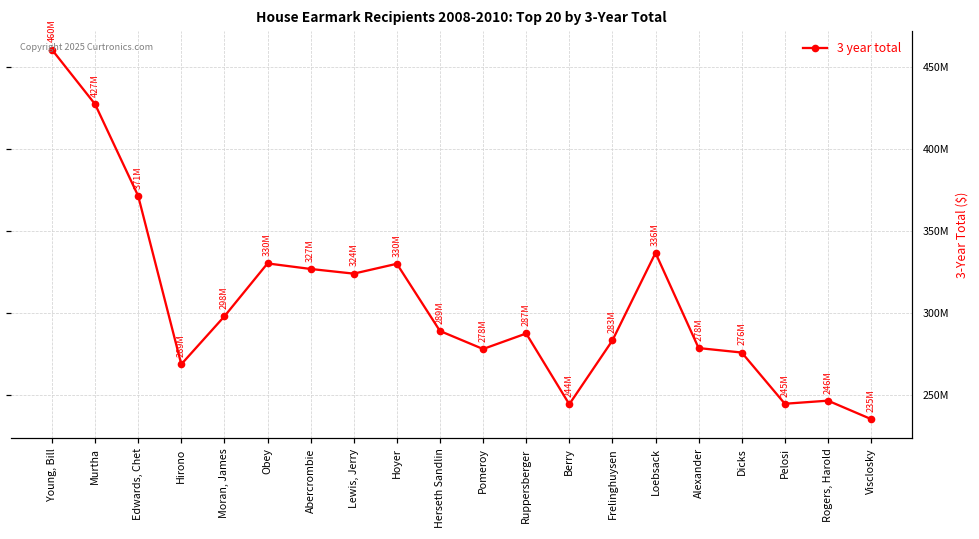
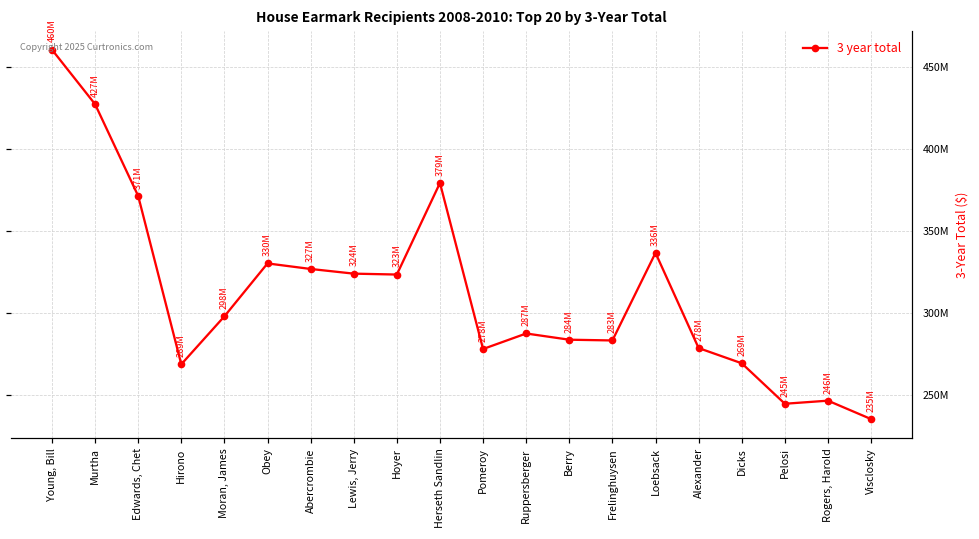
Hoyer: 330M -> 323M
Herseth Sandlin: 289M -> 379M
Berry: 244M -> 284M
Dicks: 276M -> 269M
